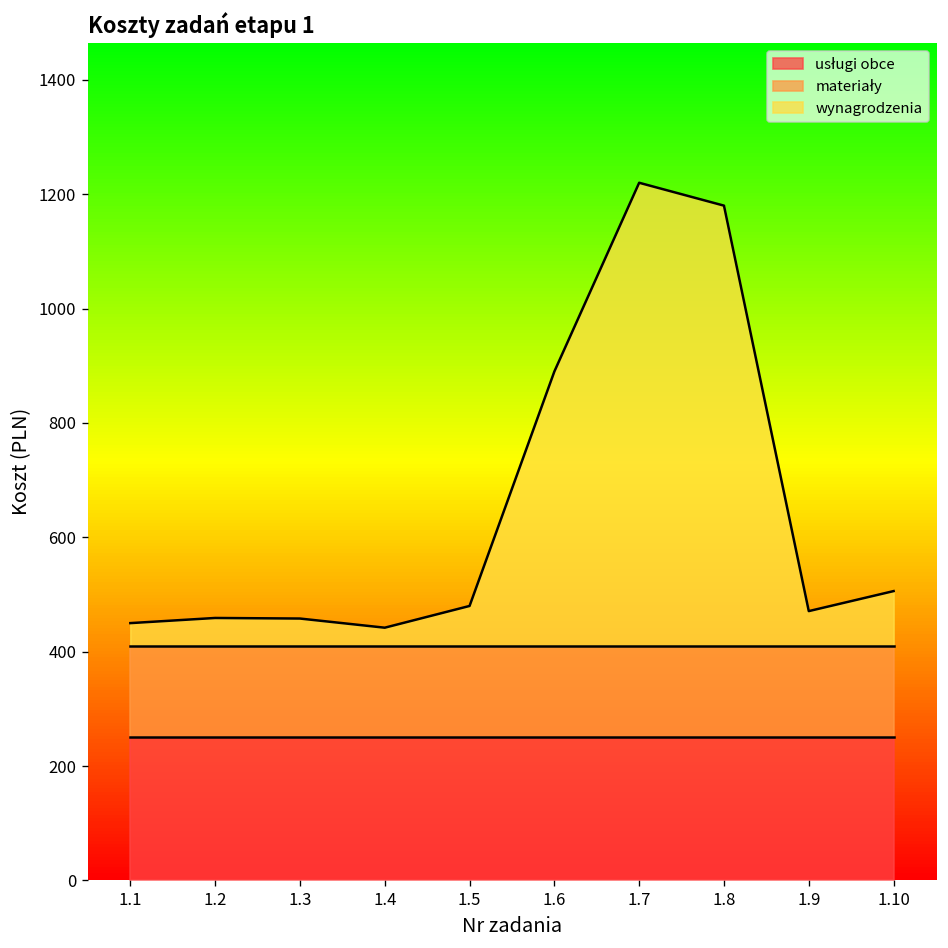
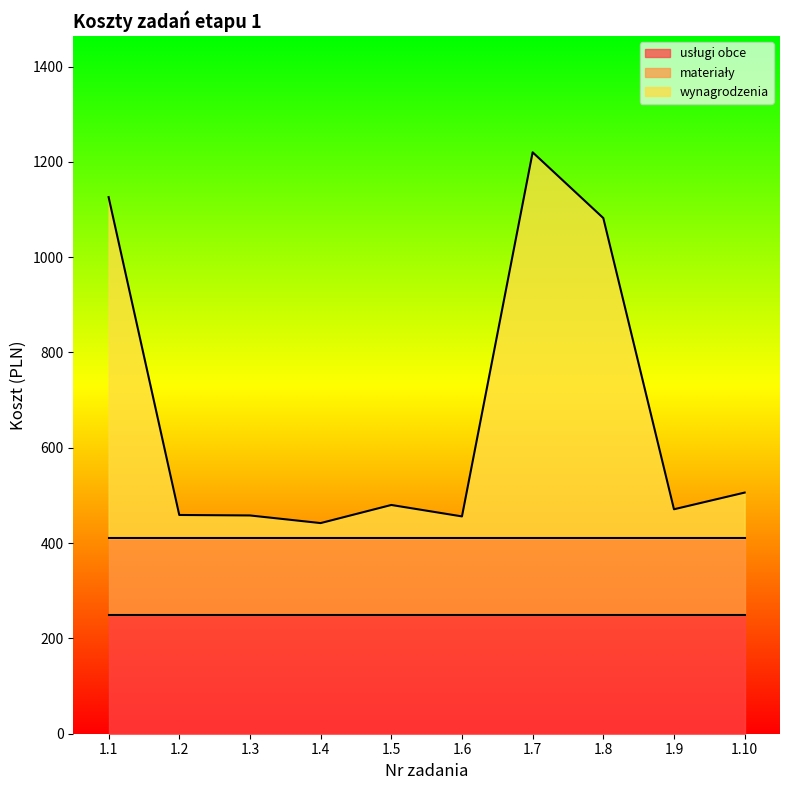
wynagrodzenia, 1.1: 450 -> 1130
wynagrodzenia, 1.6: 890 -> 460
wynagrodzenia, 1.8: 1180 -> 1080
